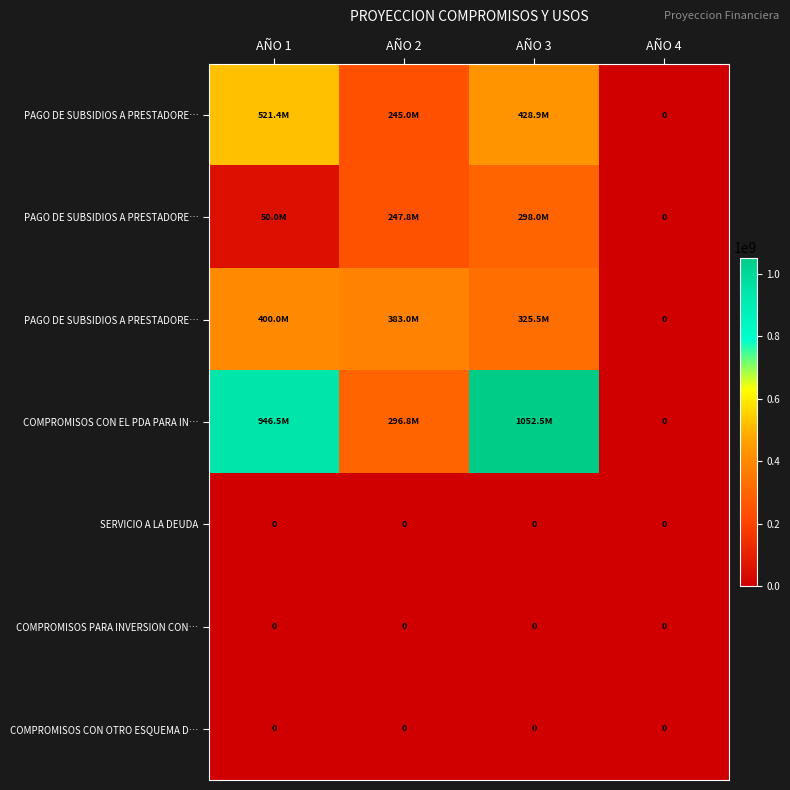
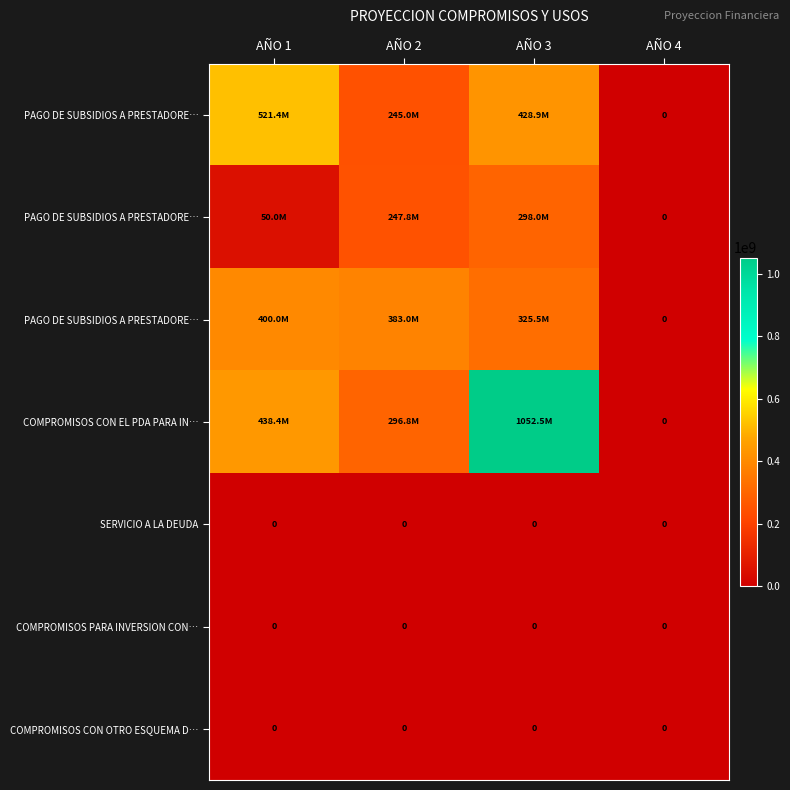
COMPROMISOS CON EL PDA PARA IN…, AÑO 1: 946.5M -> 438.4M
